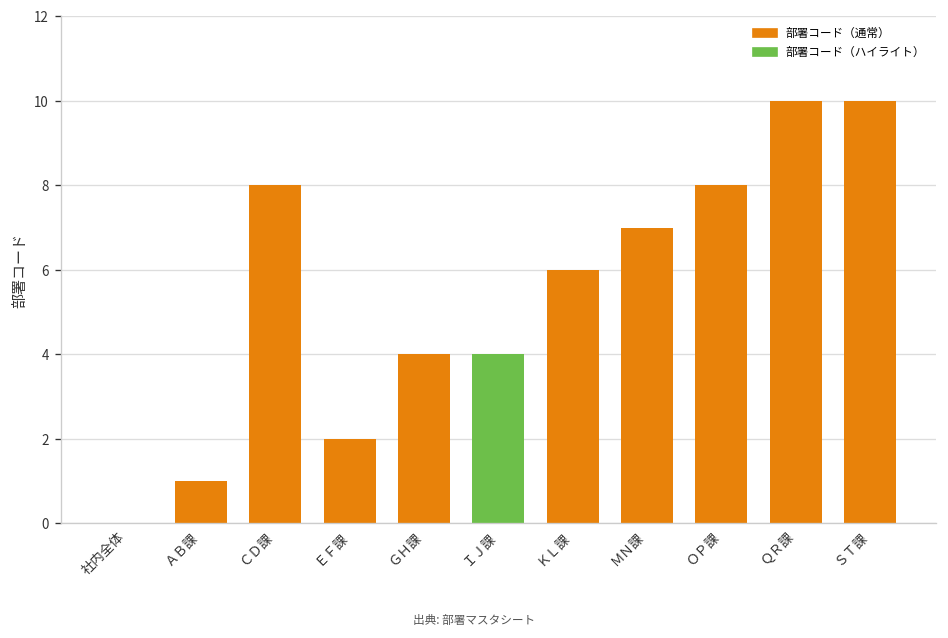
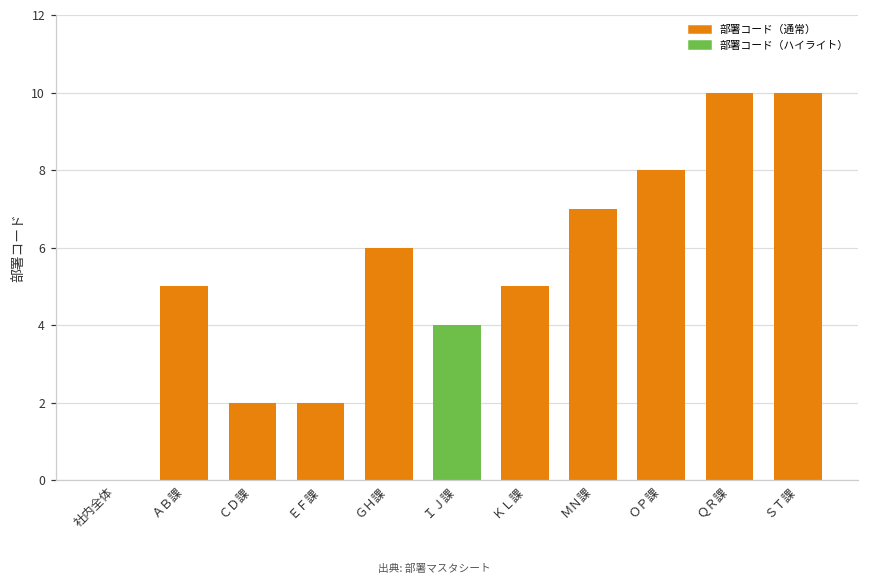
ＡＢ課: 1 -> 5
ＣＤ課: 8 -> 2
ＧＨ課: 4 -> 6
ＫＬ課: 6 -> 5
